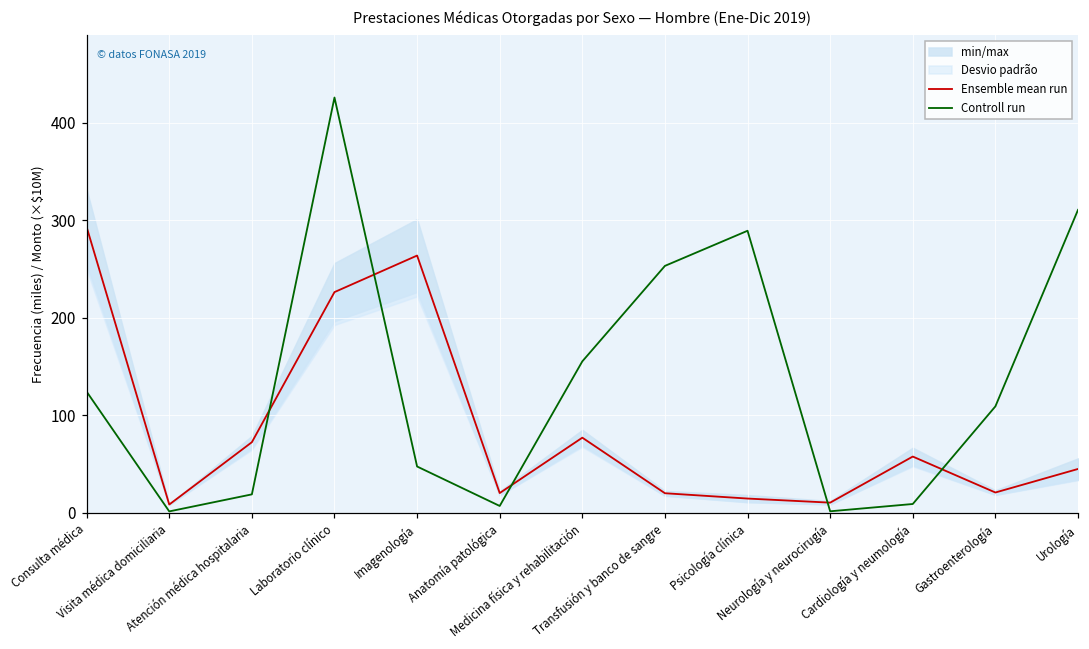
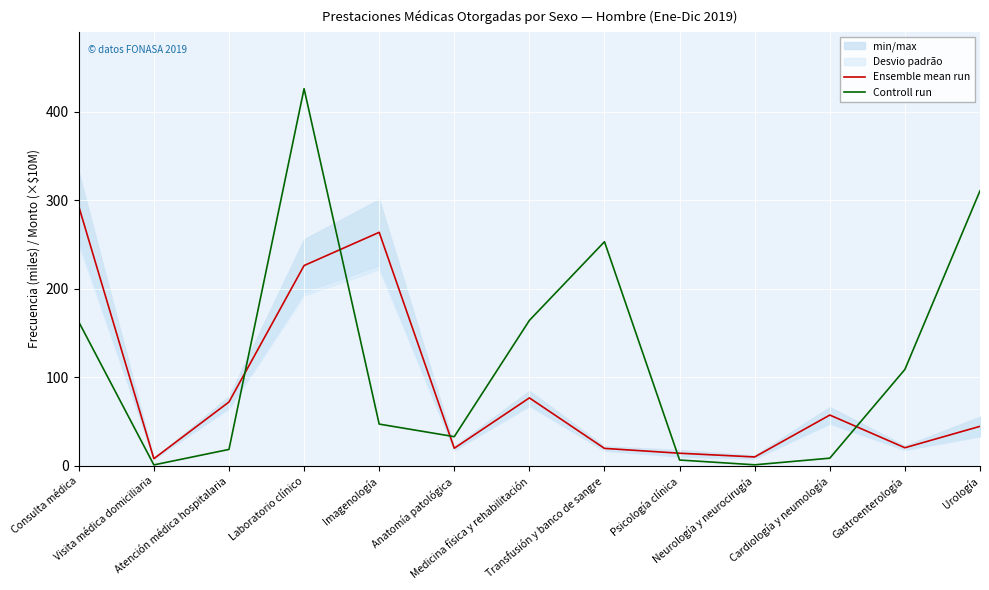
Controll run, Consulta médica: 120 -> 160
Controll run, Anatomía patológica: 10 -> 30
Controll run, Medicina física y rehabilitación: 155 -> 164
Controll run, Psicología clínica: 290 -> 10
